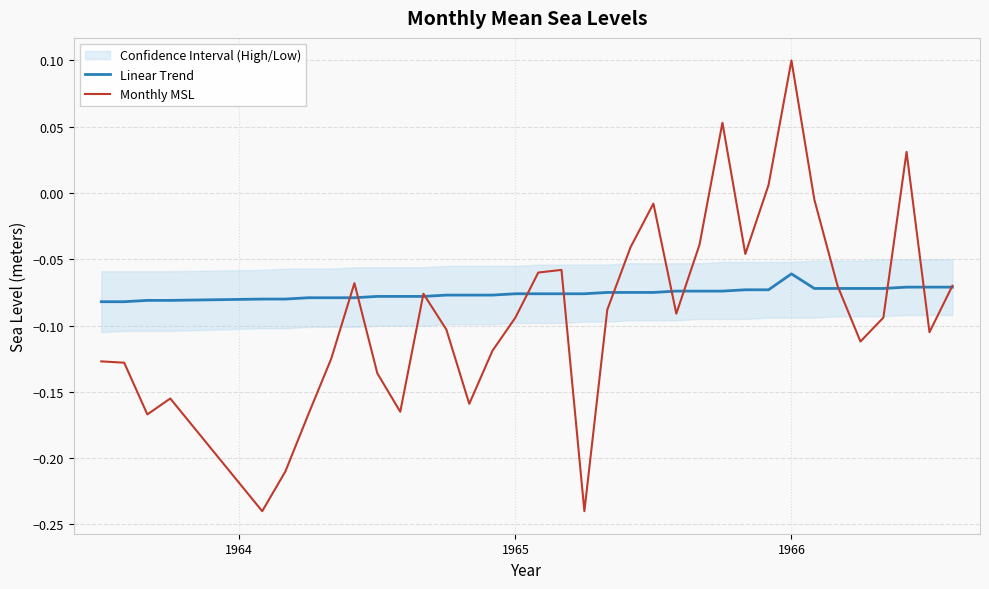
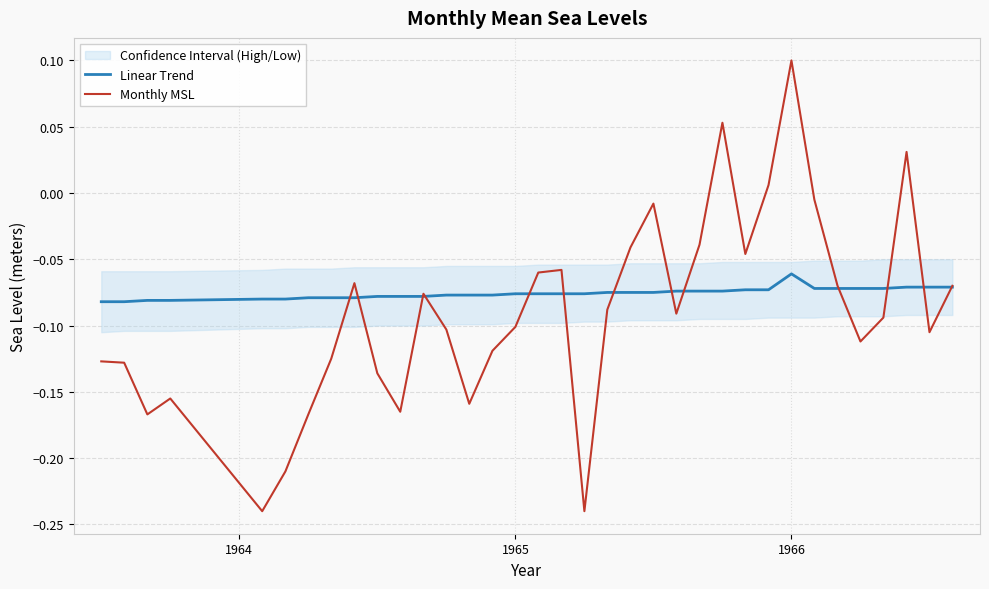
Monthly MSL, 1965: -0.094 -> -0.101
